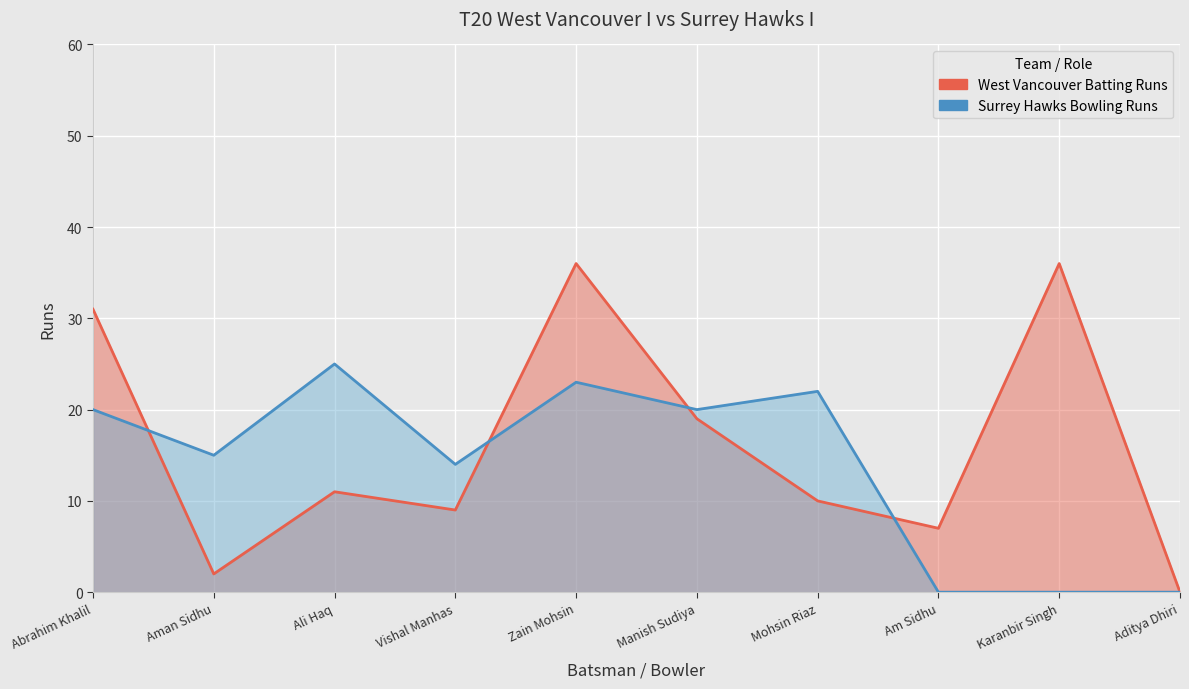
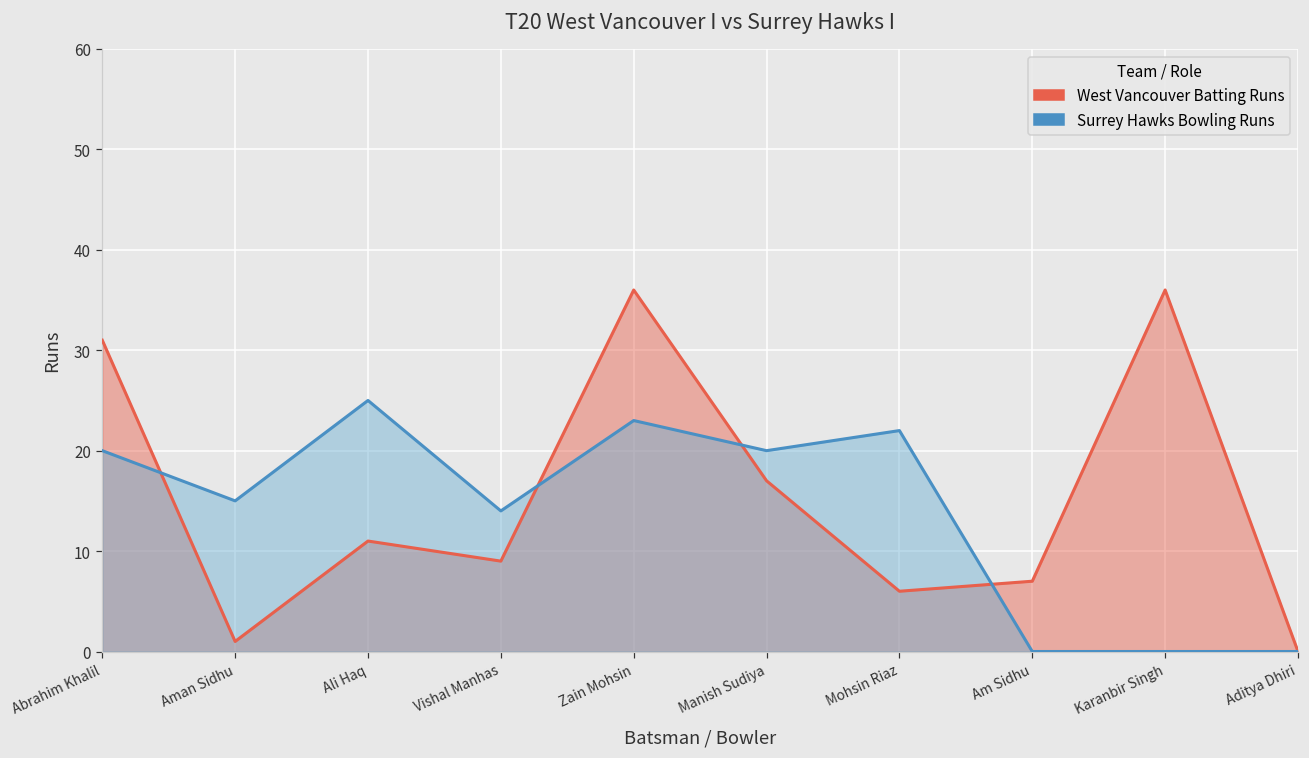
West Vancouver Batting Runs, Aman Sidhu: 2 -> 1
West Vancouver Batting Runs, Manish Sudiya: 19 -> 17
West Vancouver Batting Runs, Mohsin Riaz: 10 -> 6
